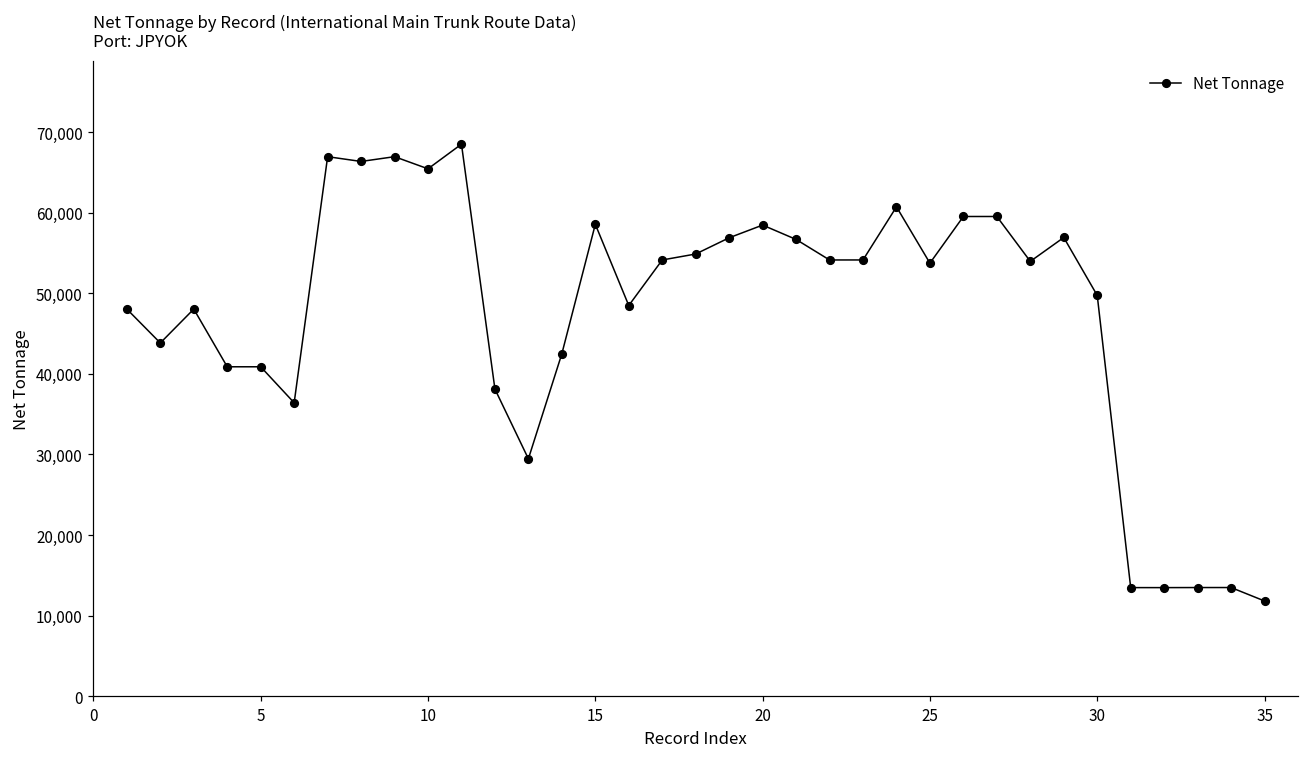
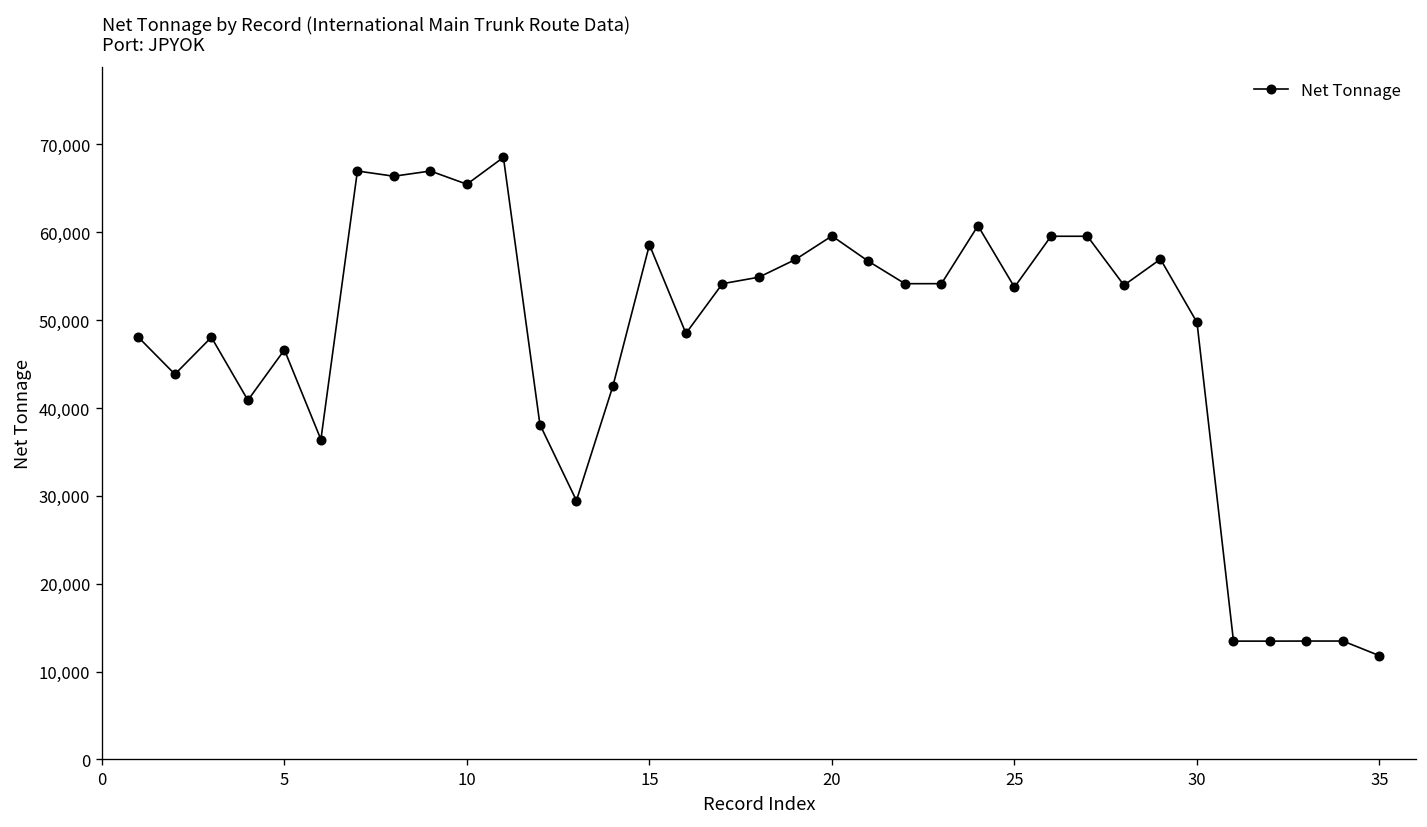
5: 41,000 -> 47,000
20: 58,000 -> 60,000
